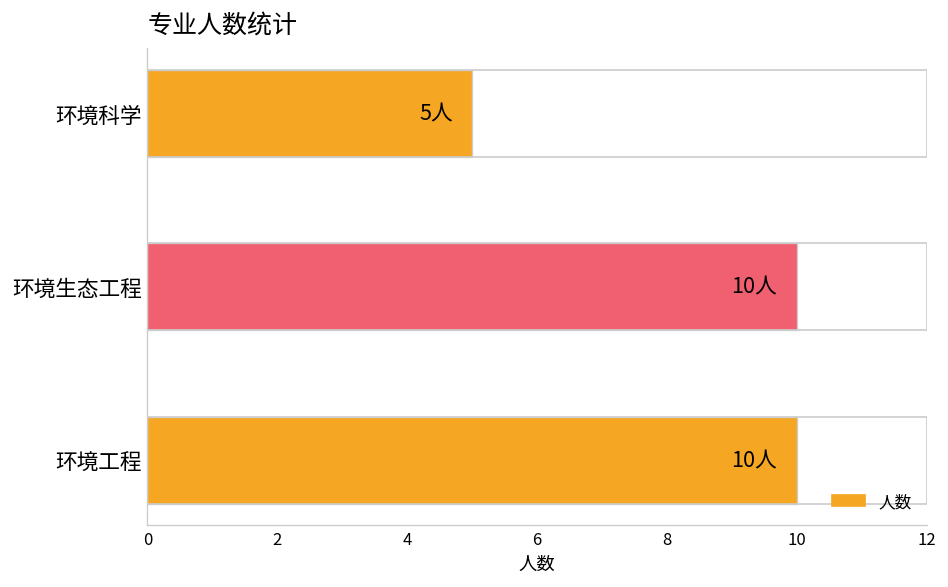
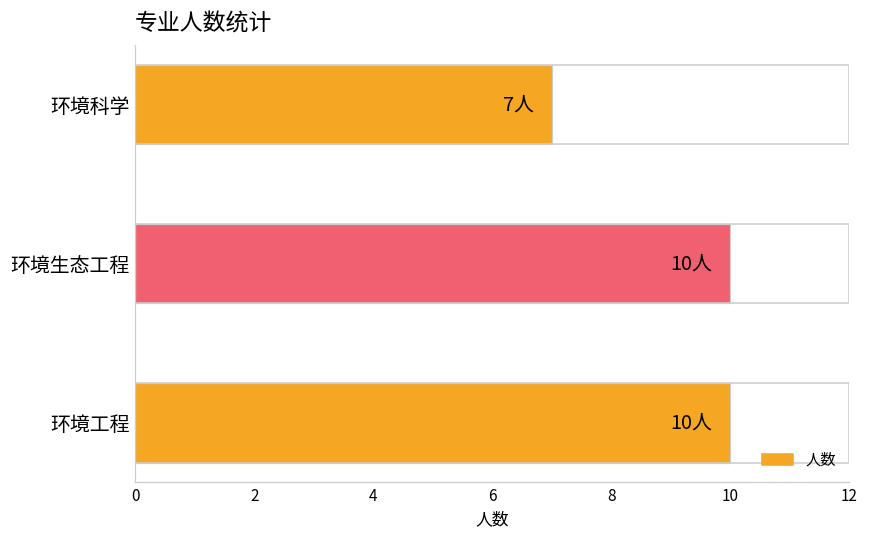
环境科学: 5人 -> 7人
